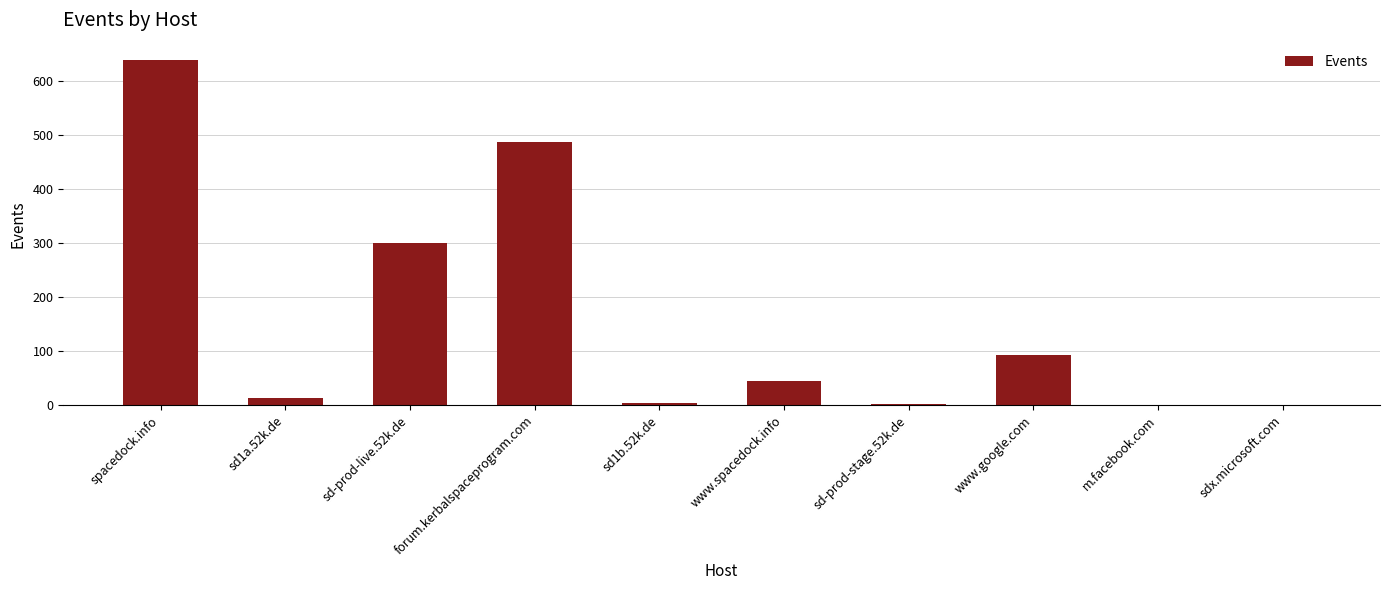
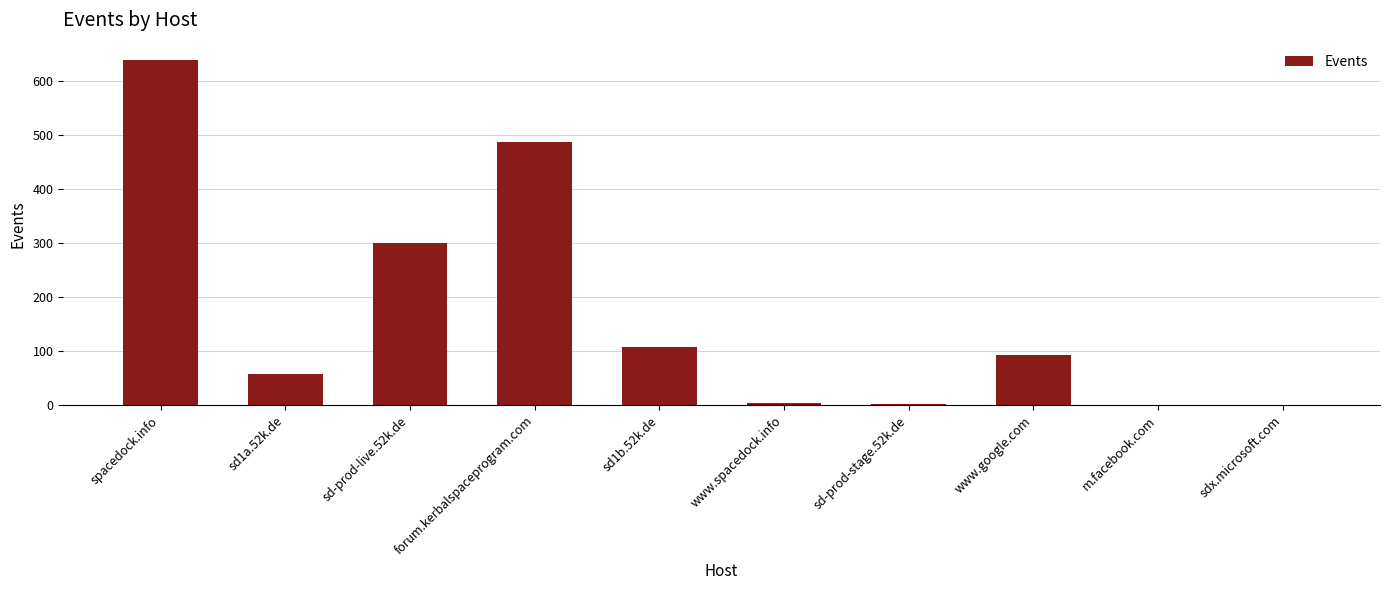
sd1a.52k.de: 10 -> 60
sd1b.52k.de: 0 -> 110
www.spacedock.info: 50 -> 0
